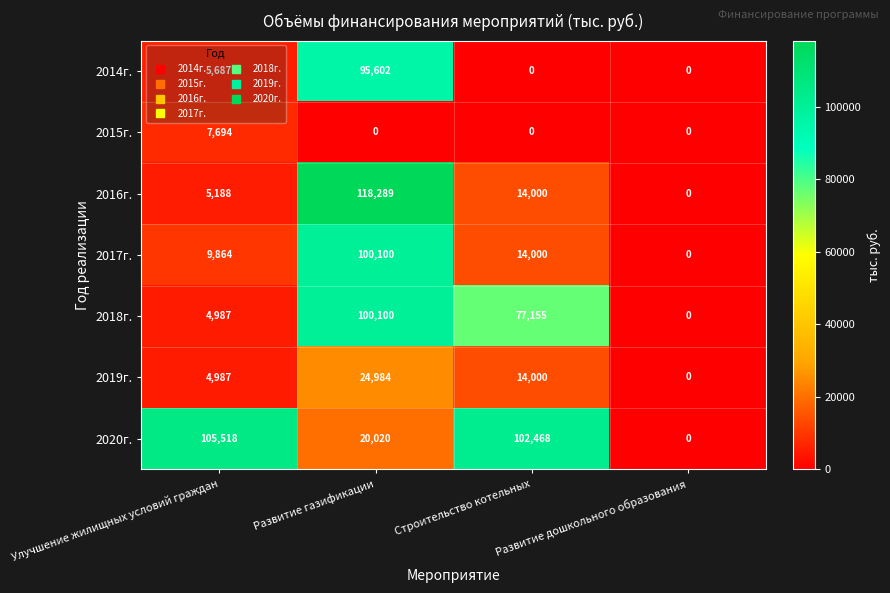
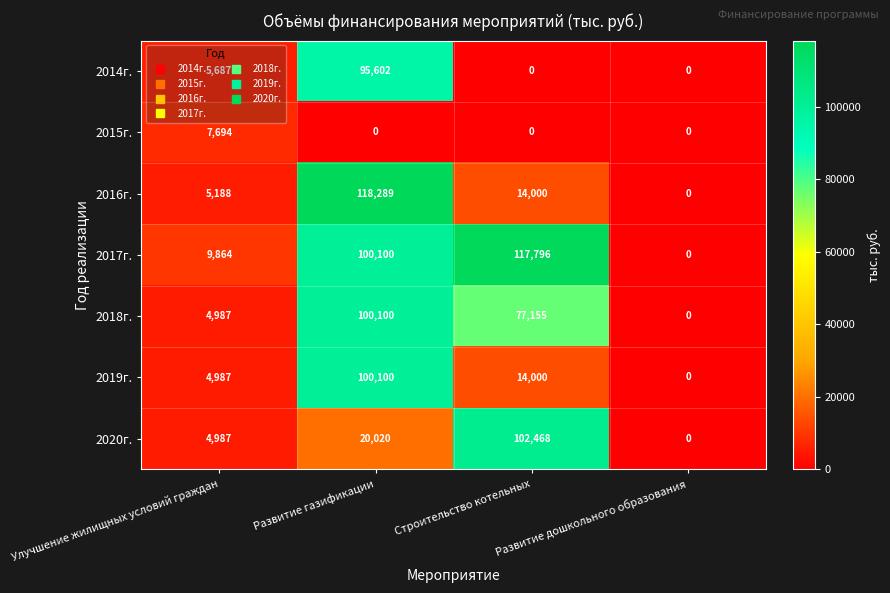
2017г., Строительство котельных: 14,000 -> 117,796
2019г., Развитие газификации: 24,984 -> 100,100
2020г., Улучшение жилищных условий граждан: 105,518 -> 4,987
